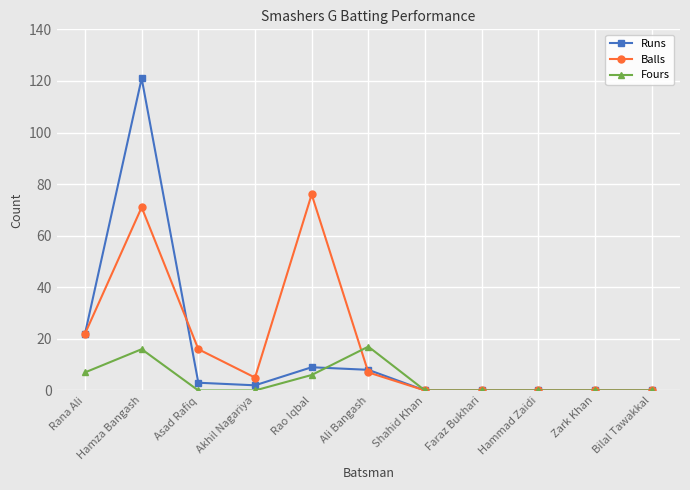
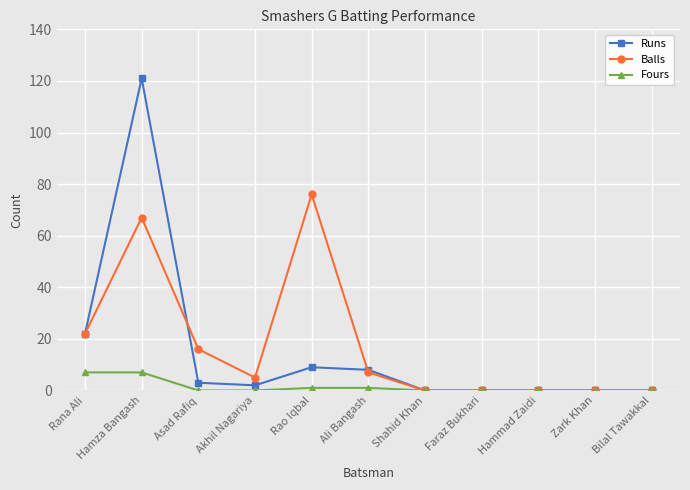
Balls, Hamza Bangash: 71 -> 67
Fours, Hamza Bangash: 16 -> 7
Fours, Rao Iqbal: 6 -> 1
Fours, Ali Bangash: 17 -> 1
